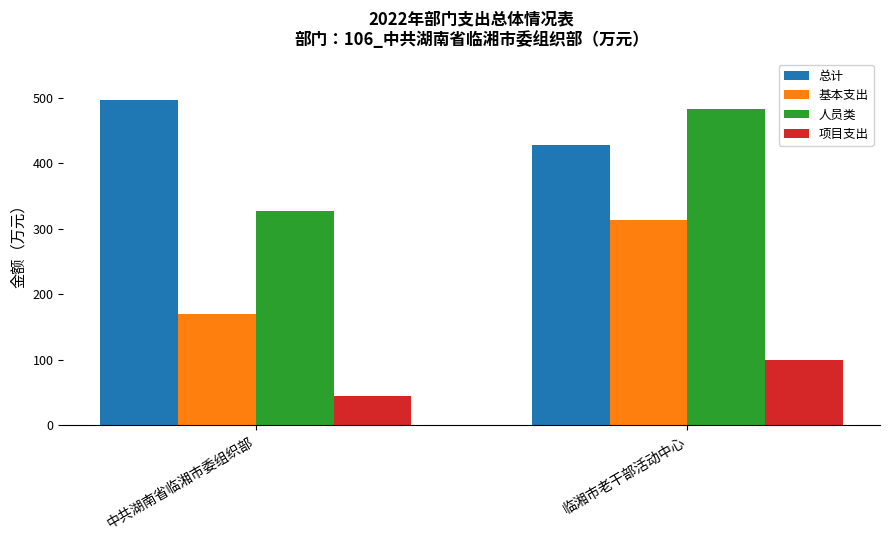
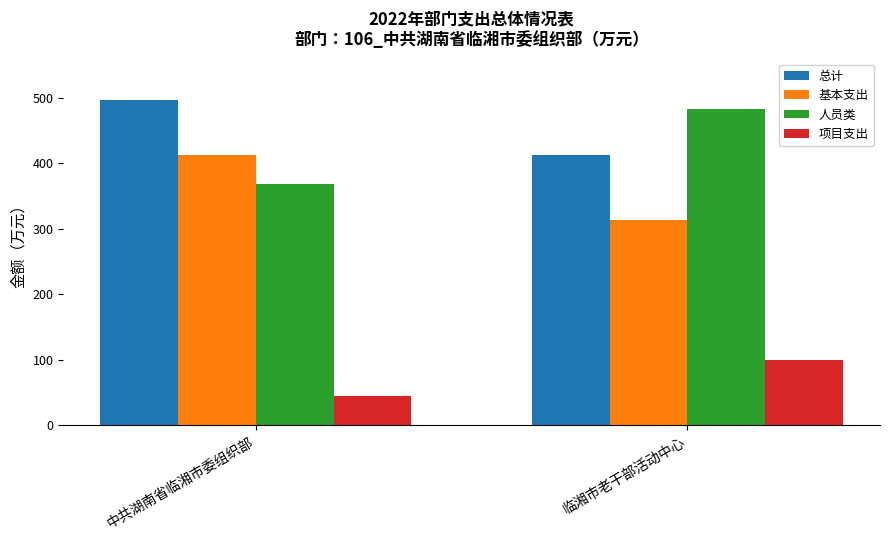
基本支出, 中共湖南省临湘市委组织部: 170 -> 410
人员类, 中共湖南省临湘市委组织部: 330 -> 370
总计, 临湘市老干部活动中心: 430 -> 410
